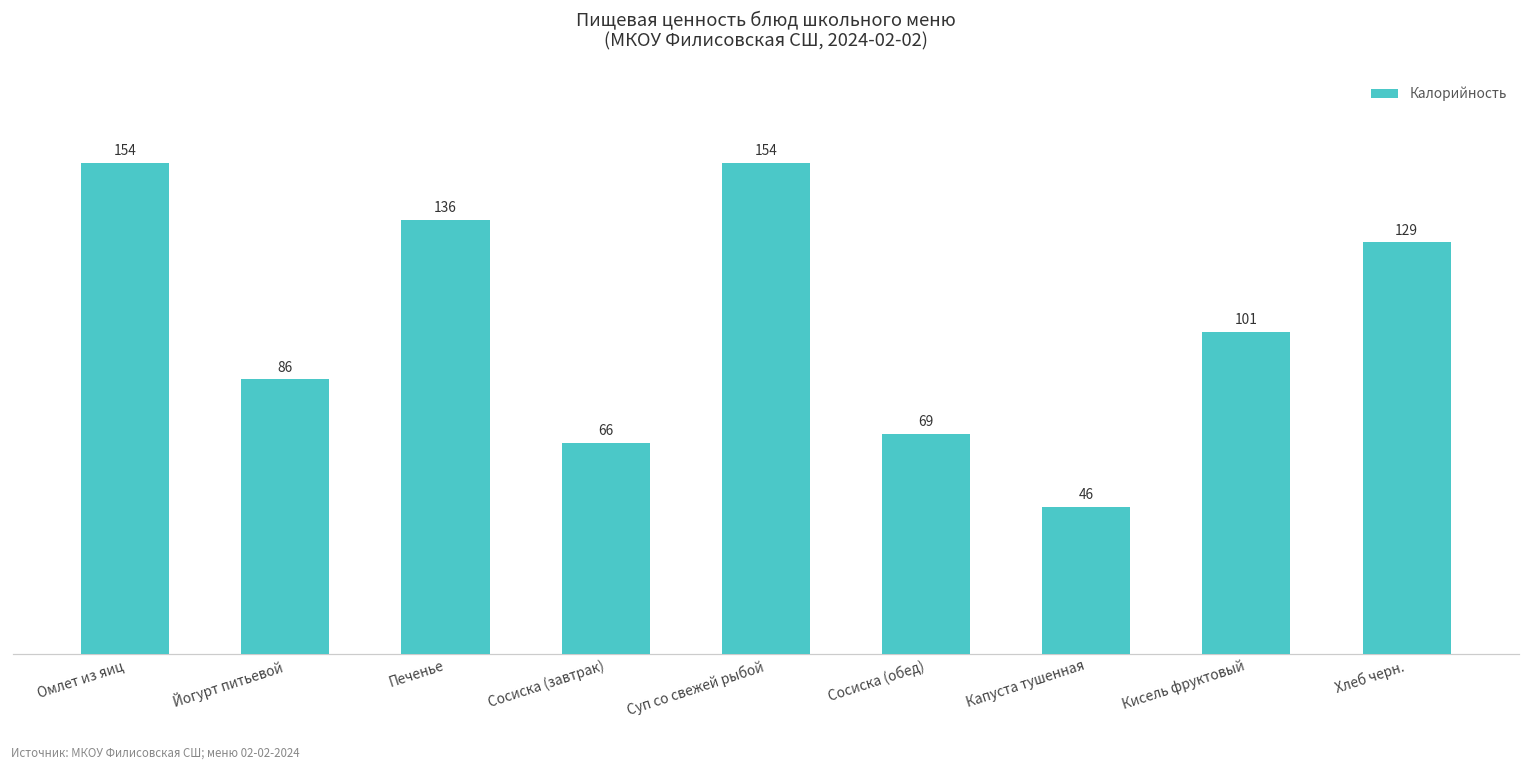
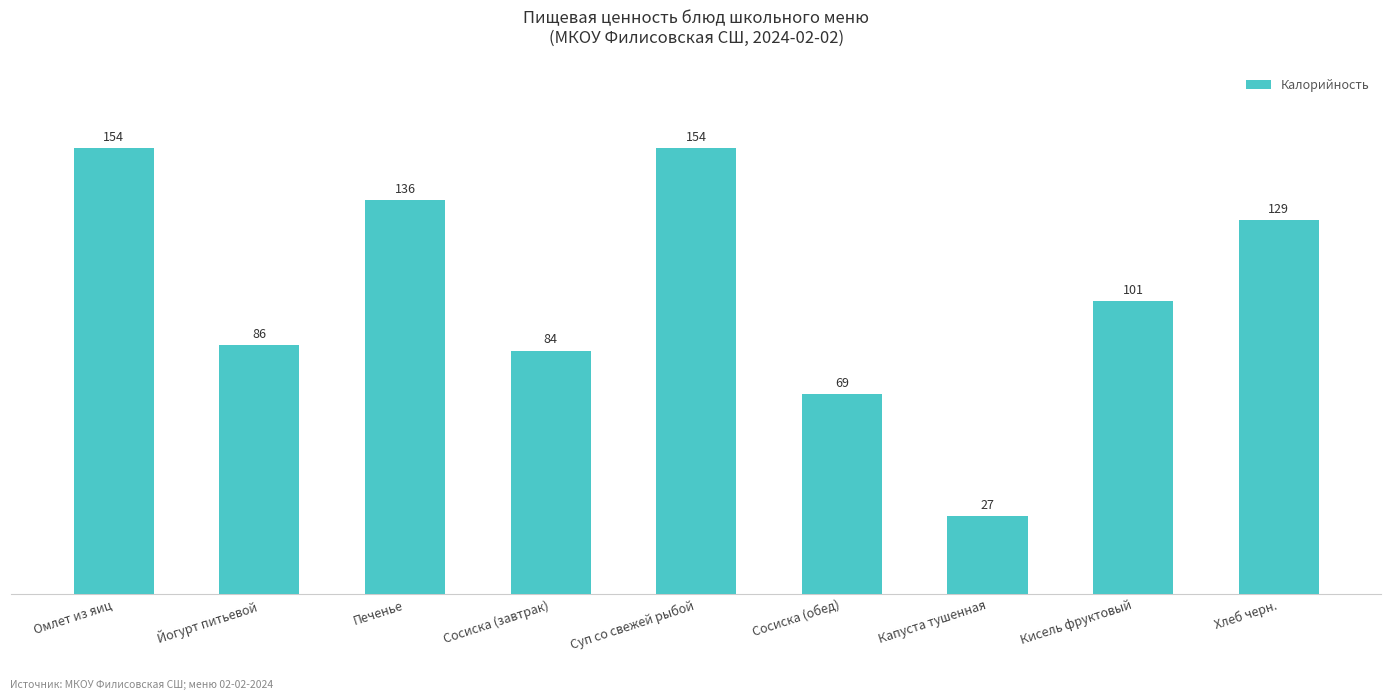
Сосиска (завтрак): 66 -> 84
Капуста тушенная: 46 -> 27
